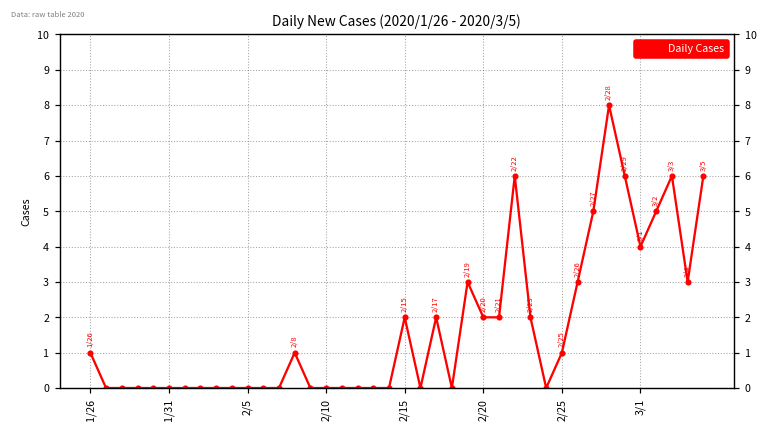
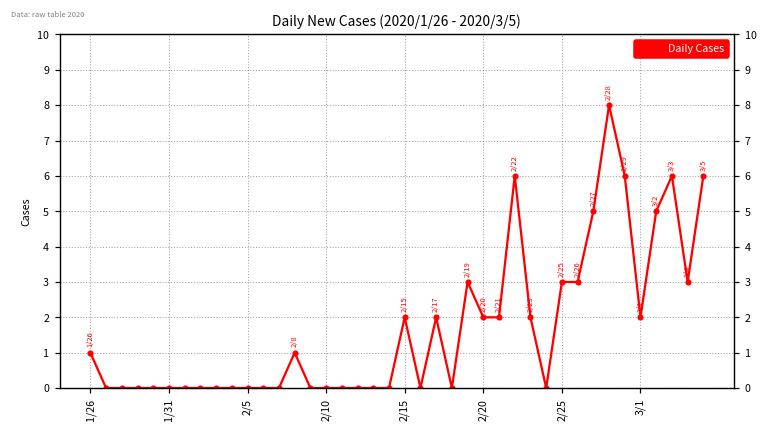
2/25: 1 -> 3
3/1: 4 -> 2
